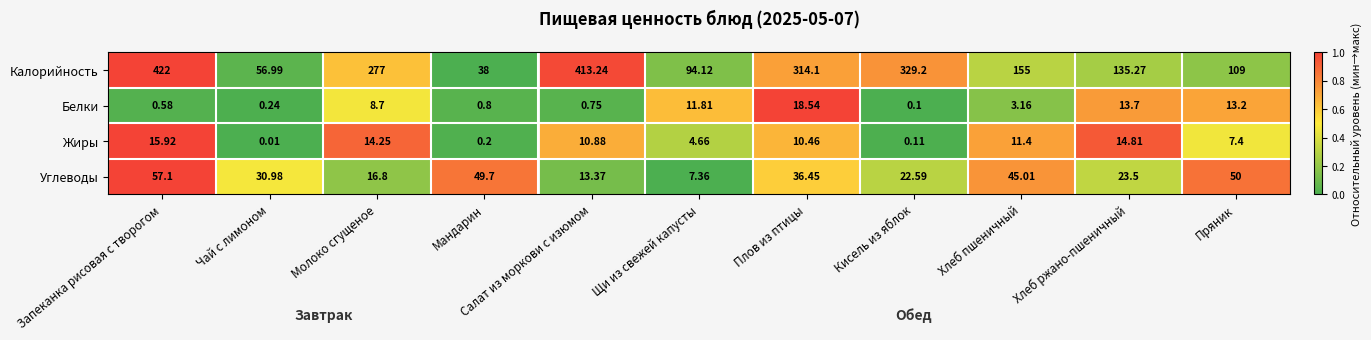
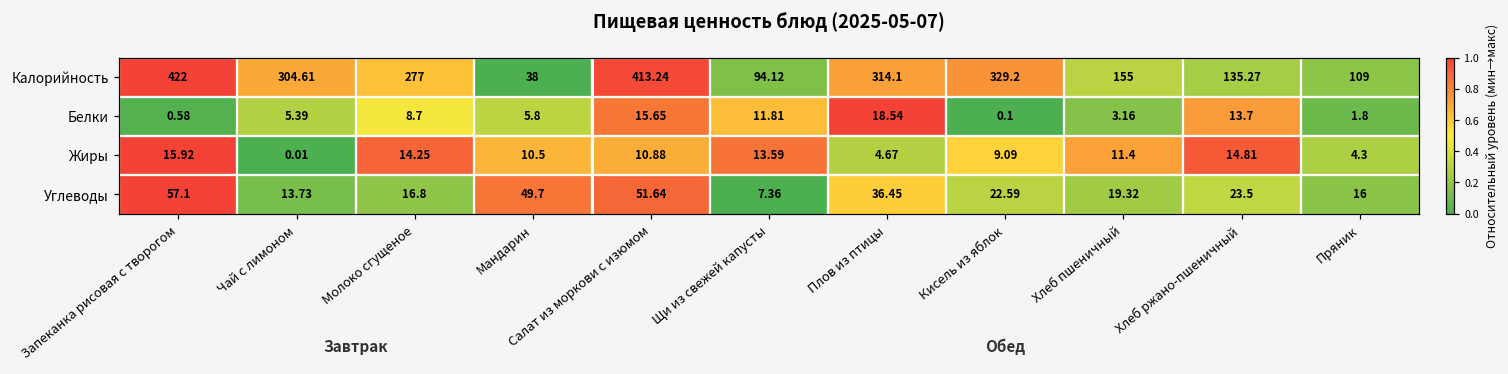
Калорийность, Чай с лимоном: 56.99 -> 304.61
Белки, Чай с лимоном: 0.24 -> 5.39
Белки, Мандарин: 0.8 -> 5.8
Белки, Салат из моркови с изюмом: 0.75 -> 15.65
Белки, Пряник: 13.2 -> 1.8
Жиры, Мандарин: 0.2 -> 10.5
Жиры, Щи из свежей капусты: 4.66 -> 13.59
Жиры, Плов из птицы: 10.46 -> 4.67
Жиры, Кисель из яблок: 0.11 -> 9.09
Жиры, Пряник: 7.4 -> 4.3
Углеводы, Чай с лимоном: 30.98 -> 13.73
Углеводы, Салат из моркови с изюмом: 13.37 -> 51.64
Углеводы, Хлеб пшеничный: 45.01 -> 19.32
Углеводы, Пряник: 50 -> 16
